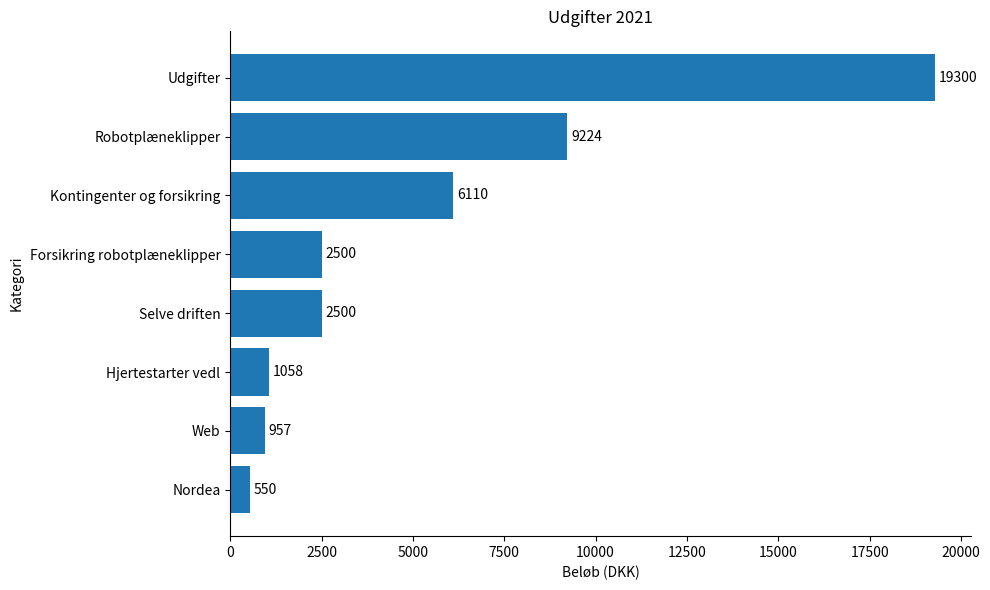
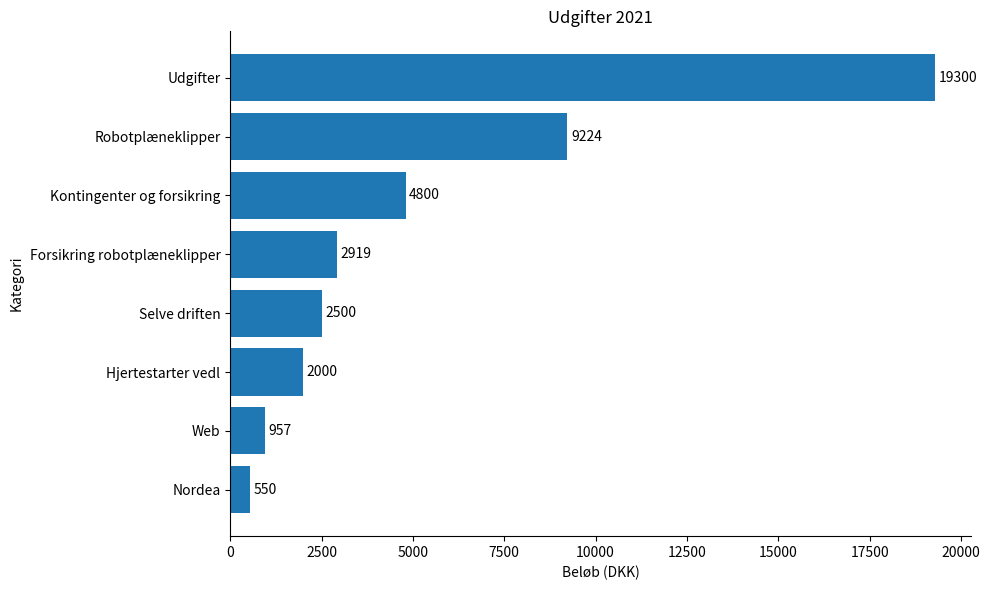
Kontingenter og forsikring: 6110 -> 4800
Forsikring robotplæneklipper: 2500 -> 2919
Hjertestarter vedl: 1058 -> 2000
